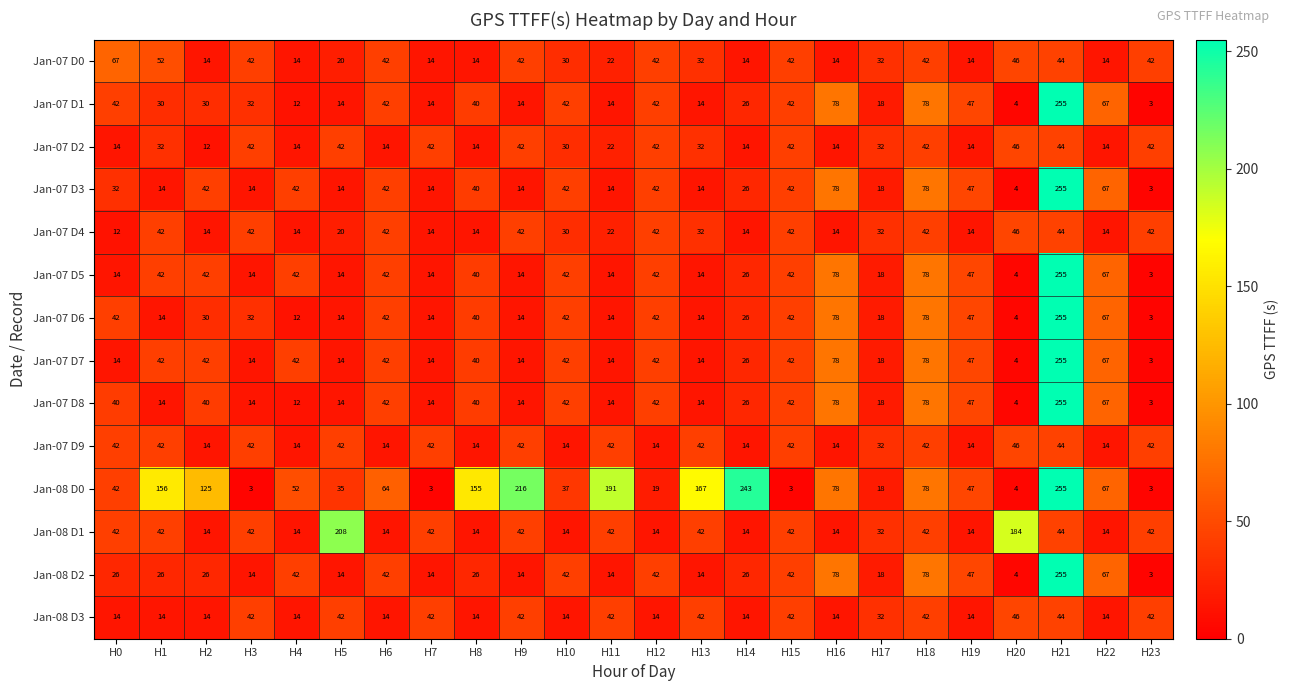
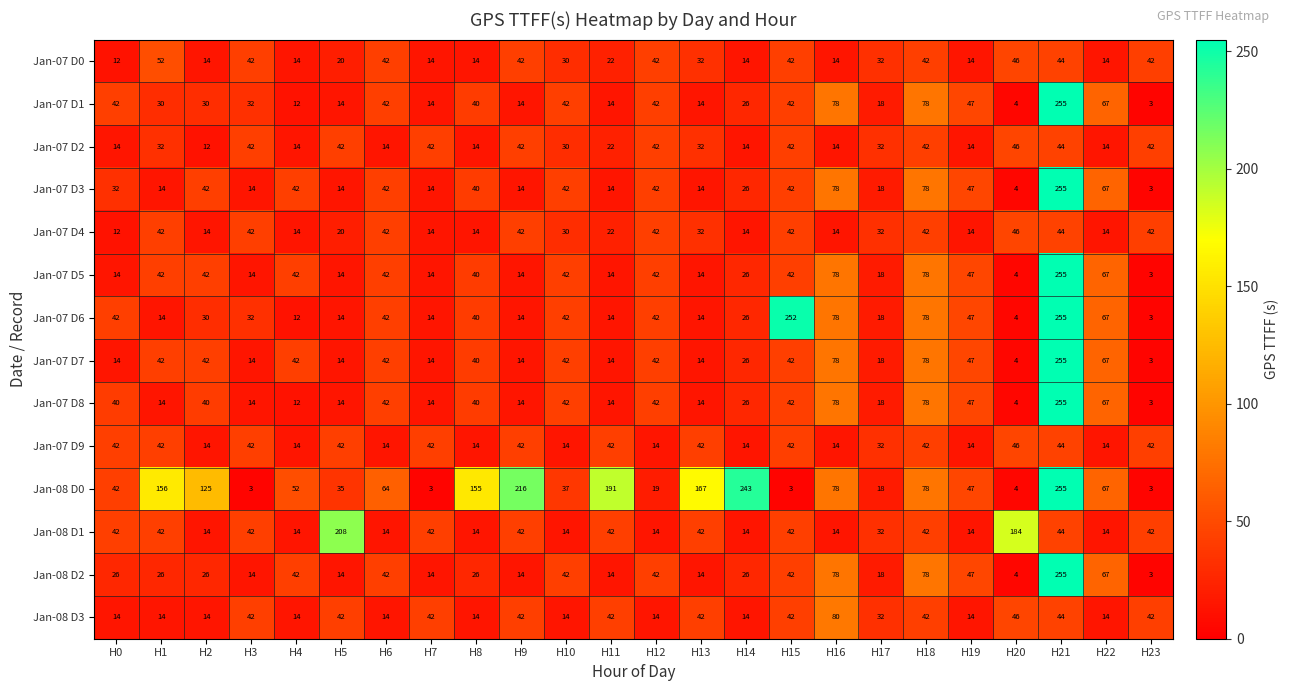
Jan-07 D0, H0: 67 -> 12
Jan-07 D6, H15: 42 -> 252
Jan-08 D3, H16: 14 -> 80
